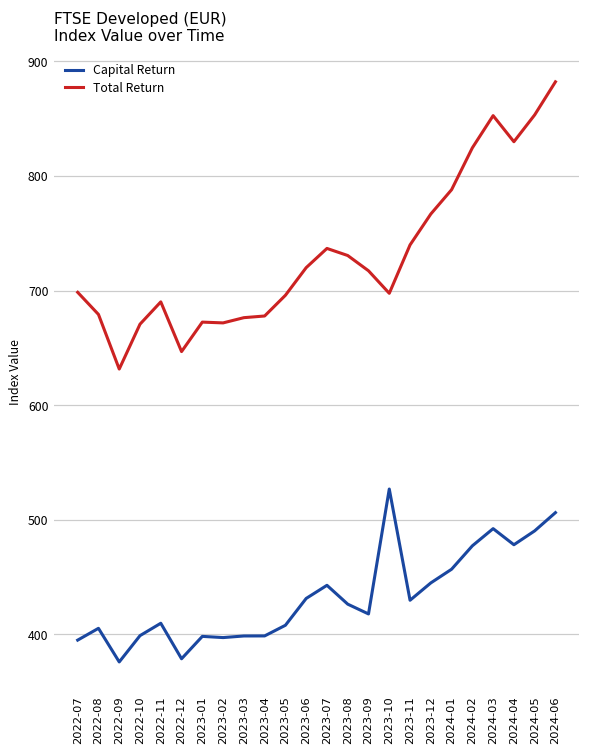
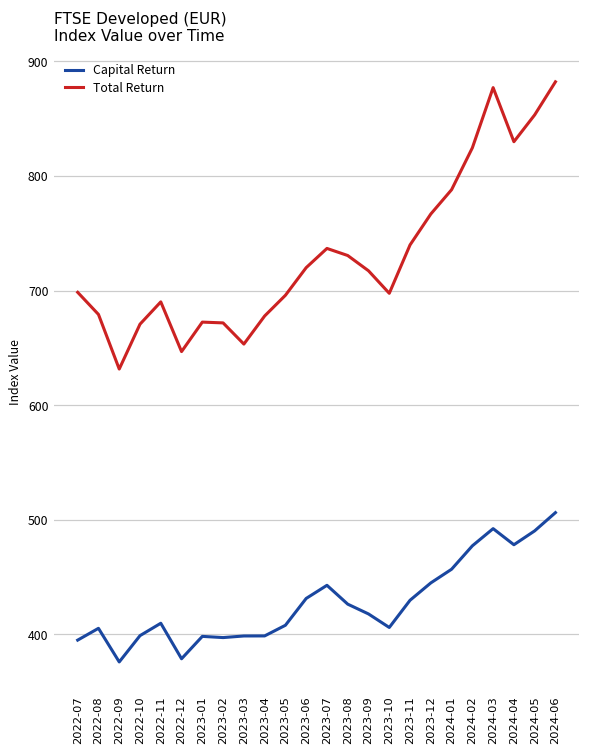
Total Return, 2023-03: 676 -> 653
Capital Return, 2023-10: 527 -> 406
Total Return, 2024-03: 853 -> 877
